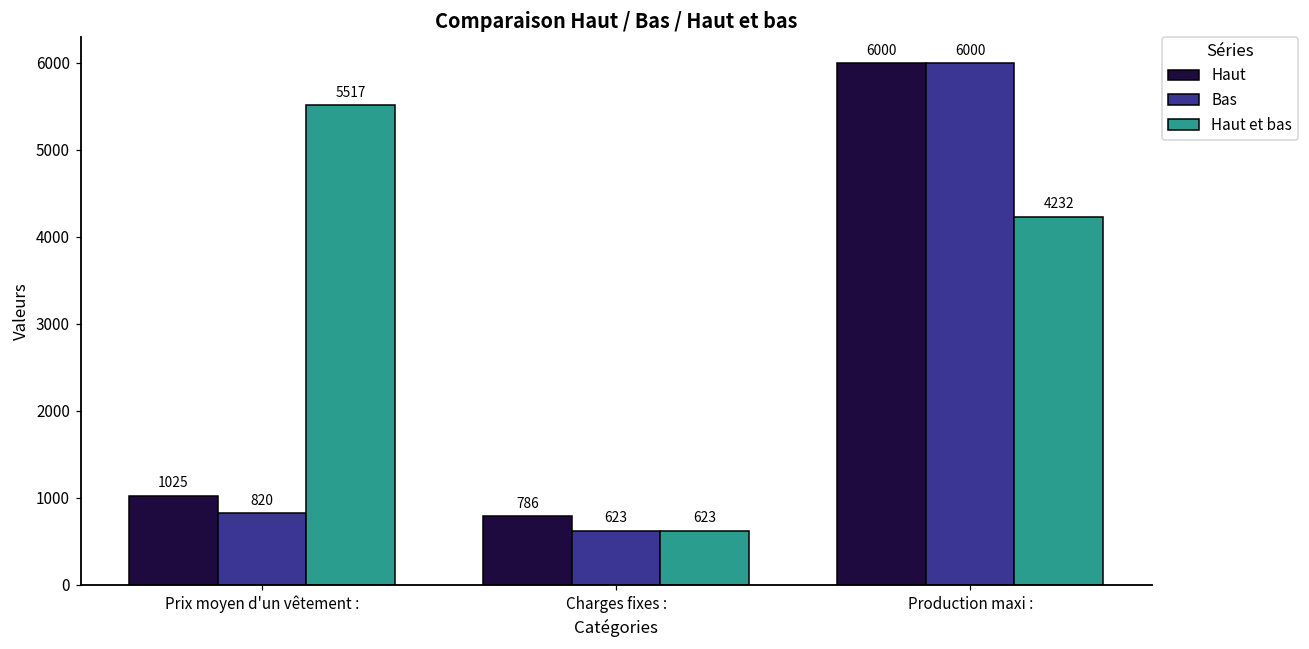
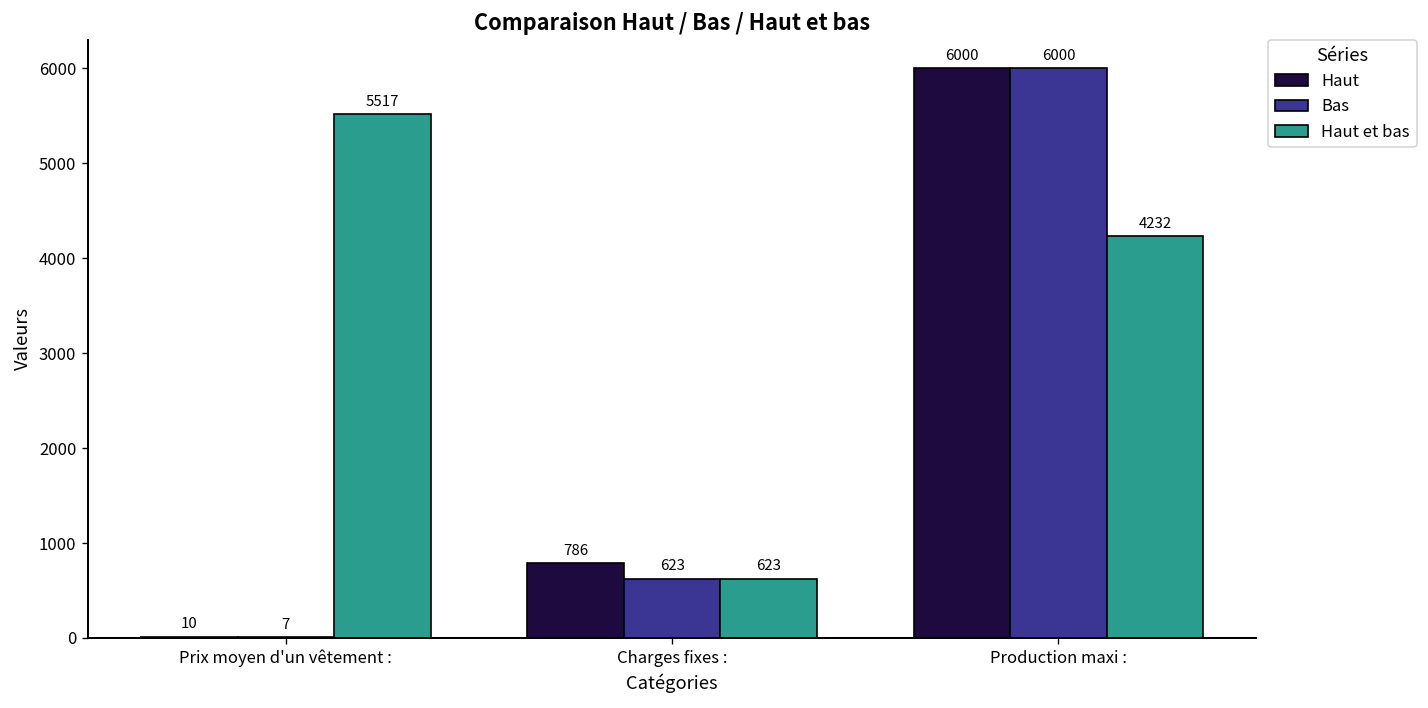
Haut, Prix moyen d'un vêtement :: 1025 -> 10
Bas, Prix moyen d'un vêtement :: 820 -> 7
